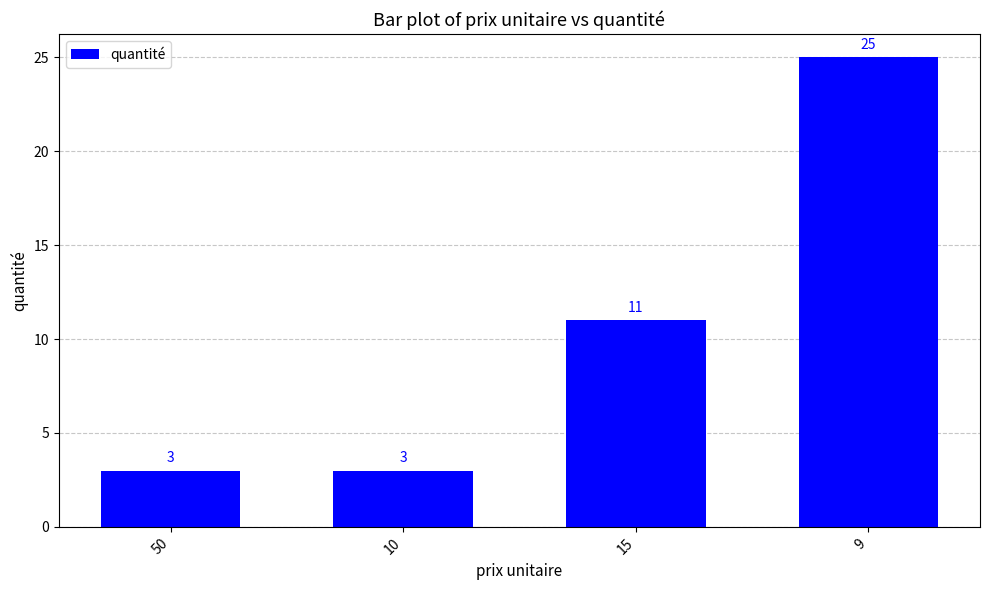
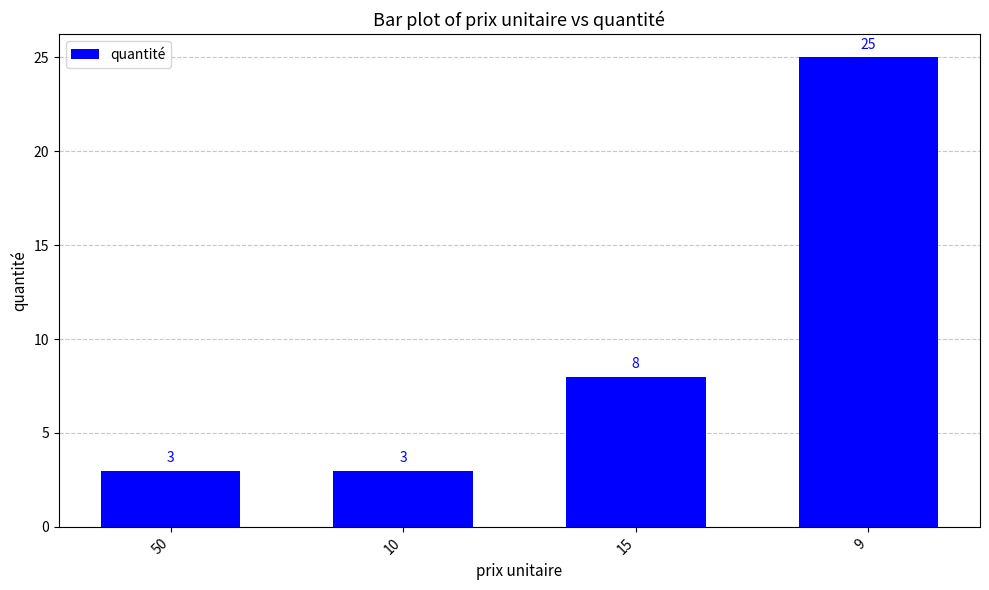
15: 11 -> 8
